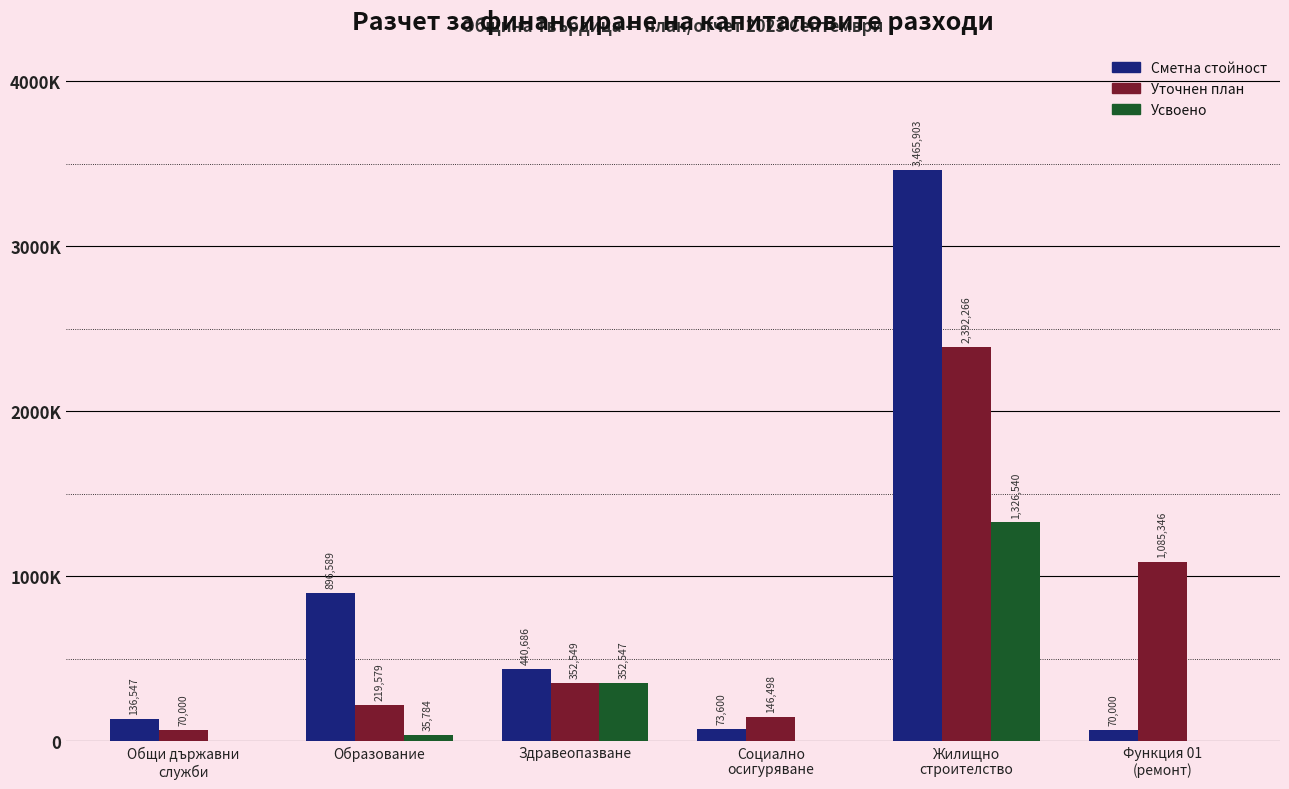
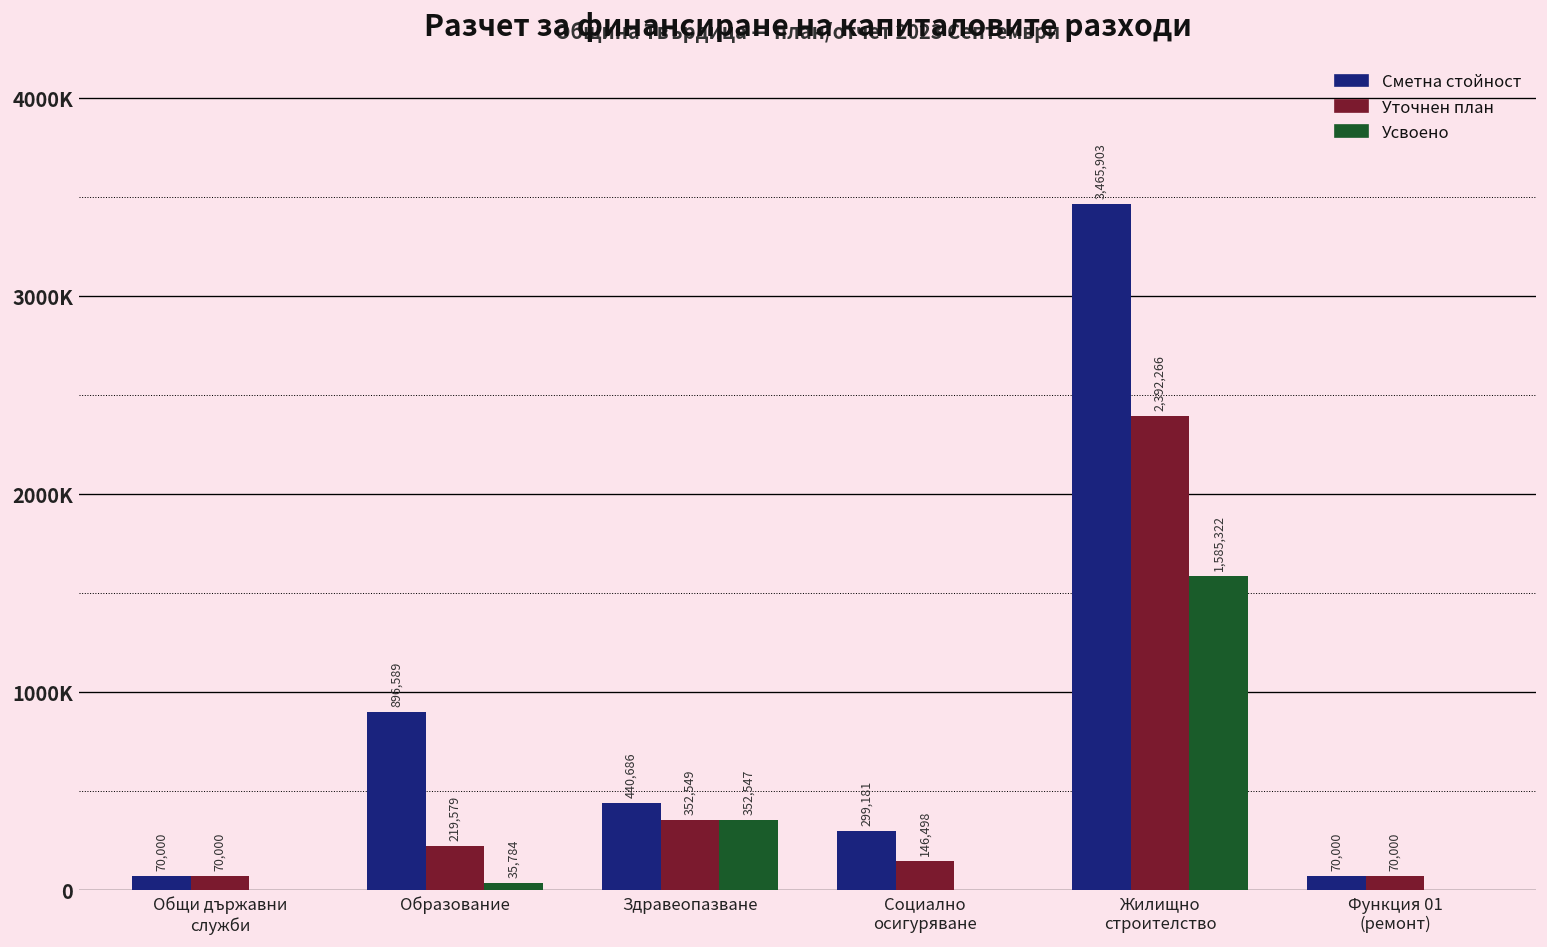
Сметна стойност, Общи държавни служби: 136,547 -> 70,000
Сметна стойност, Социално осигуряване: 73,600 -> 299,181
Усвоено, Жилищно строителство: 1,326,540 -> 1,585,322
Уточнен план, Функция 01 (ремонт): 1,085,346 -> 70,000
